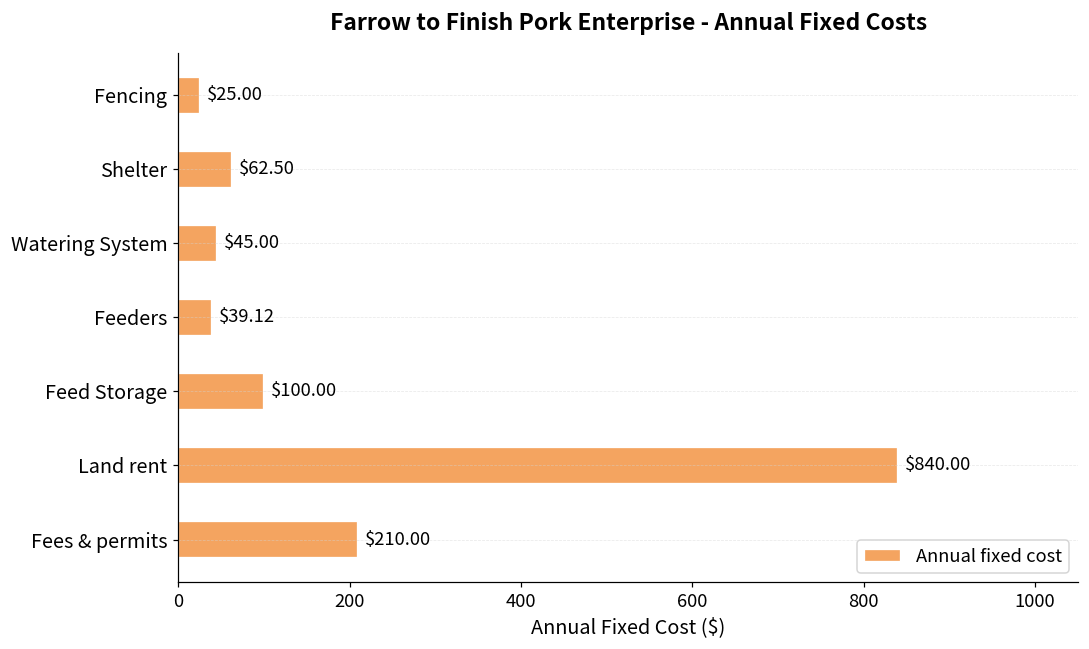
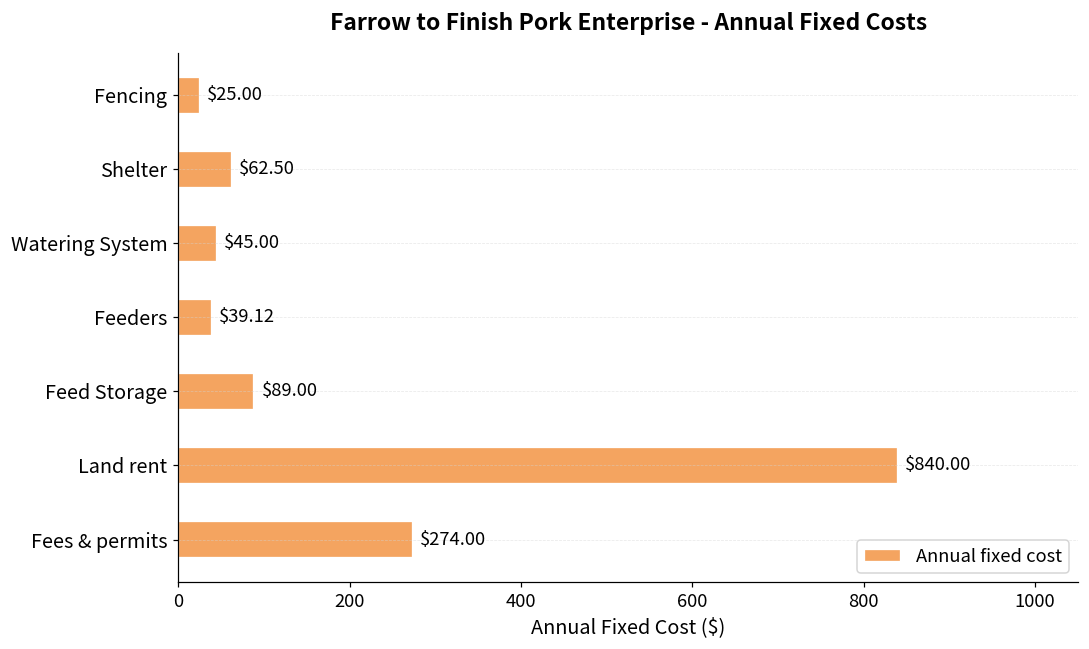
Feed Storage: $100.00 -> $89.00
Fees & permits: $210.00 -> $274.00
